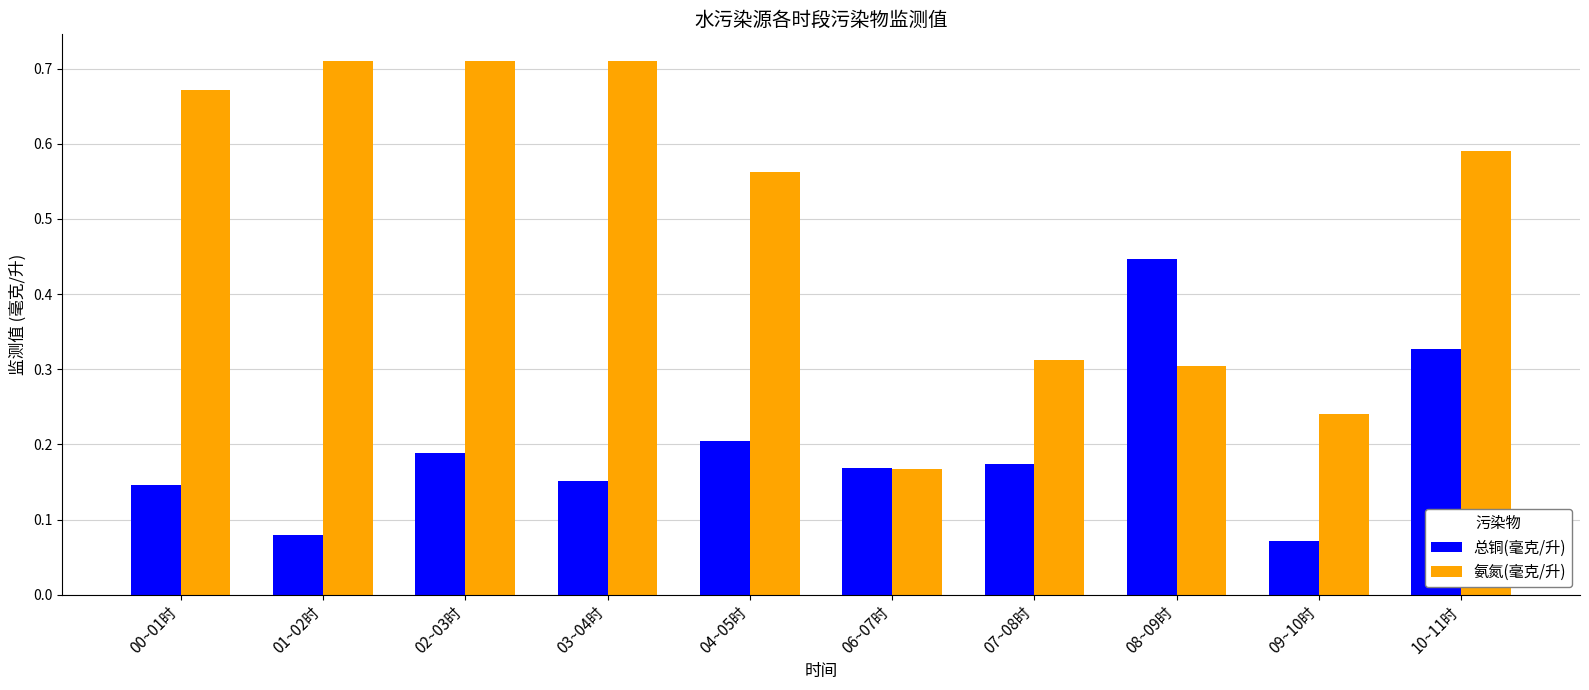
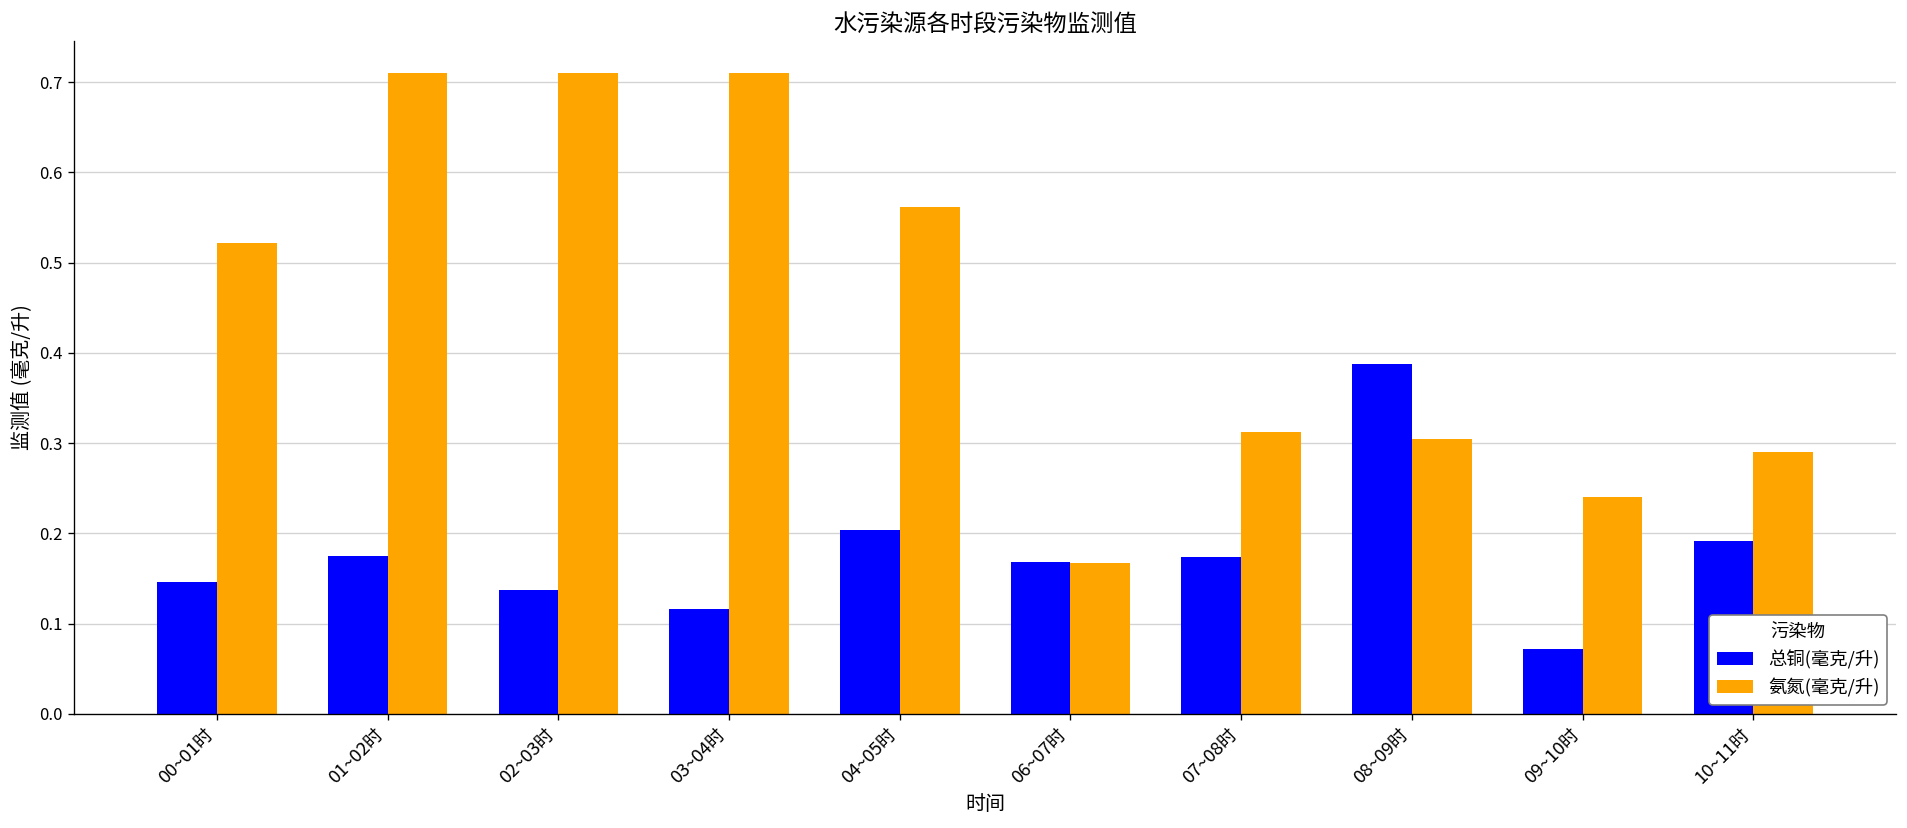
氨氮(毫克/升), 00~01时: 0.67 -> 0.52
总铜(毫克/升), 01~02时: 0.08 -> 0.18
总铜(毫克/升), 02~03时: 0.19 -> 0.14
总铜(毫克/升), 03~04时: 0.15 -> 0.12
总铜(毫克/升), 08~09时: 0.45 -> 0.39
总铜(毫克/升), 10~11时: 0.33 -> 0.19
氨氮(毫克/升), 10~11时: 0.59 -> 0.29
